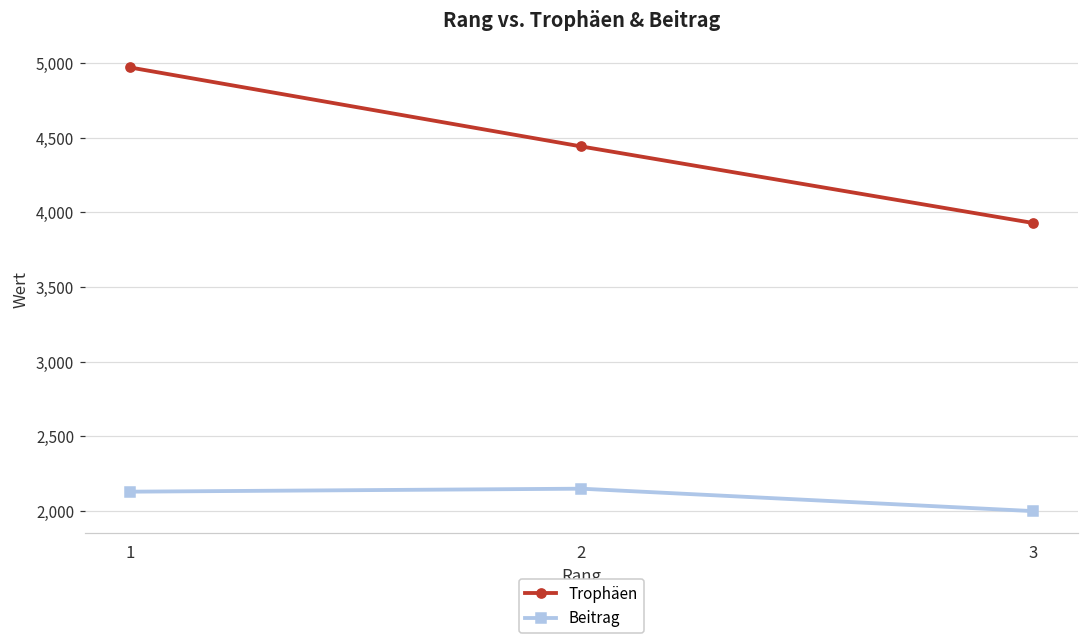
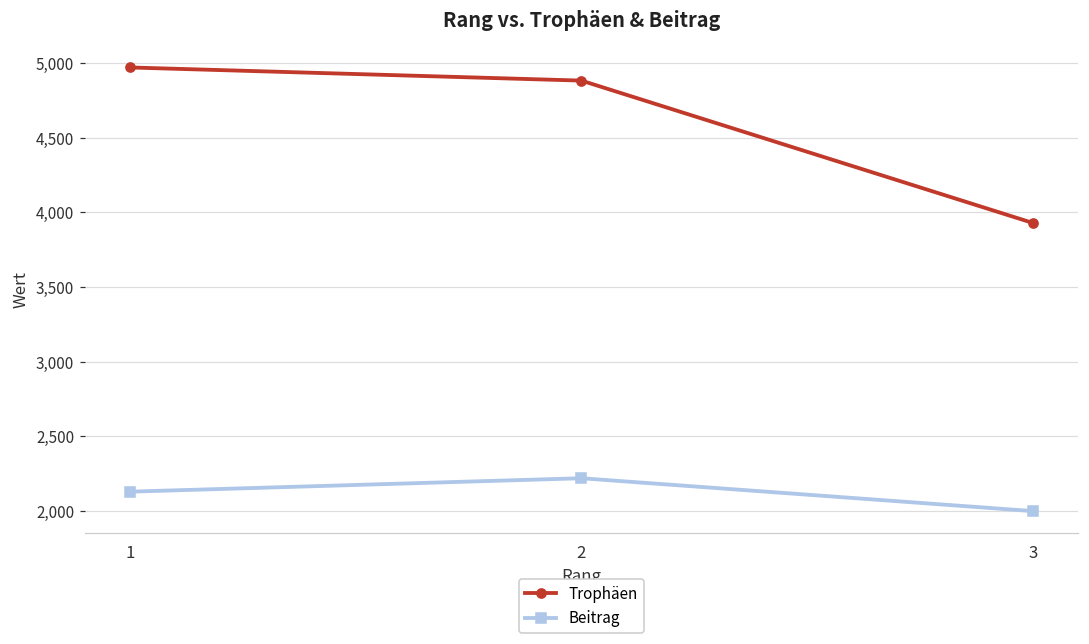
Trophäen, 2: 4,440 -> 4,880
Beitrag, 2: 2,150 -> 2,220
